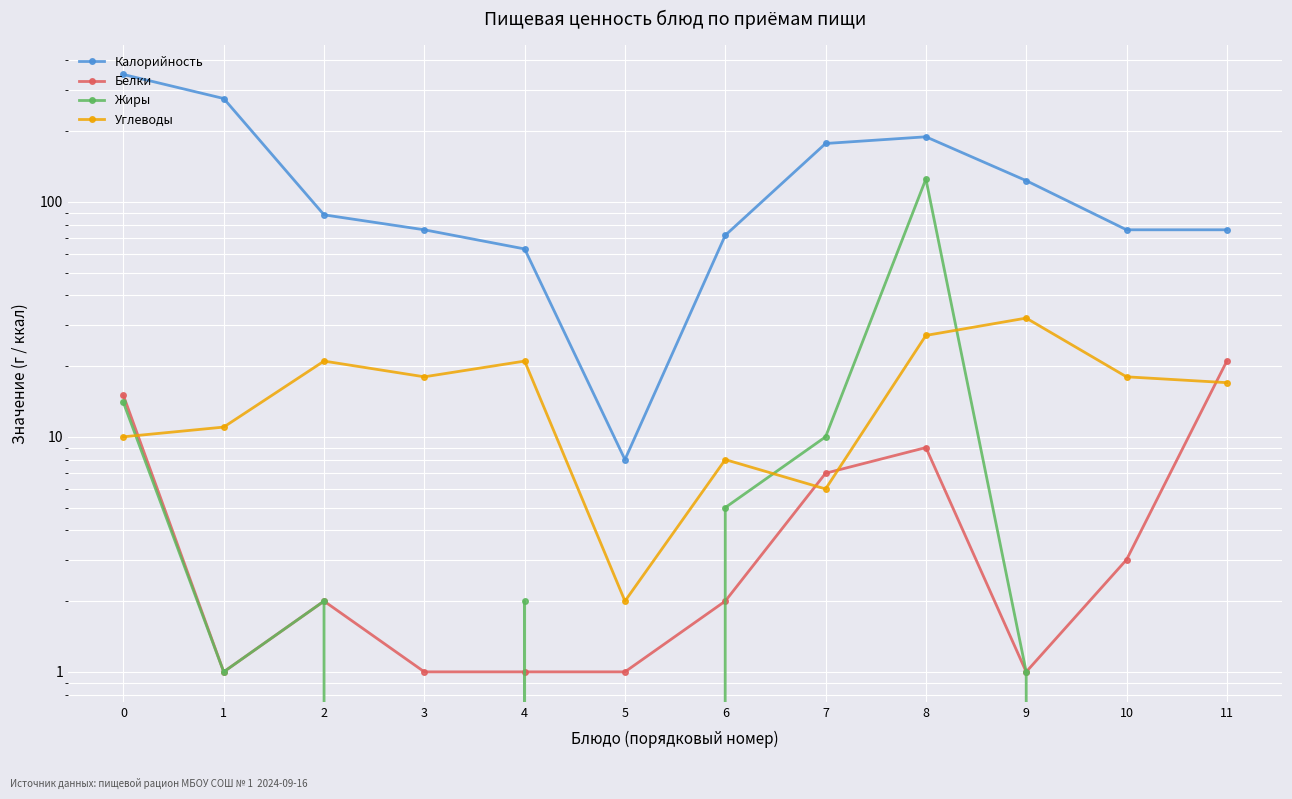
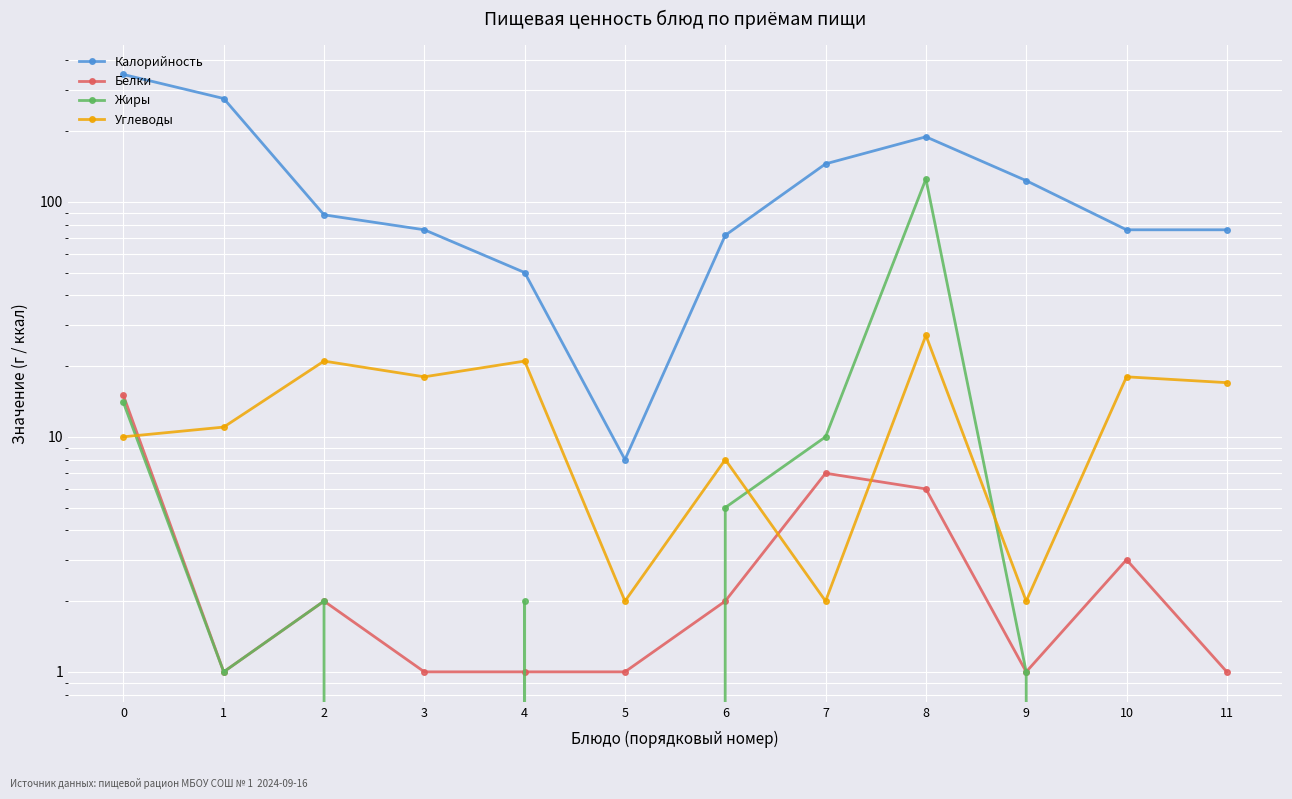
Калорийность, 4: 63 -> 50
Калорийность, 7: 180 -> 150
Углеводы, 7: 6 -> 2
Белки, 8: 9 -> 6
Углеводы, 9: 32 -> 2
Белки, 11: 21 -> 1
